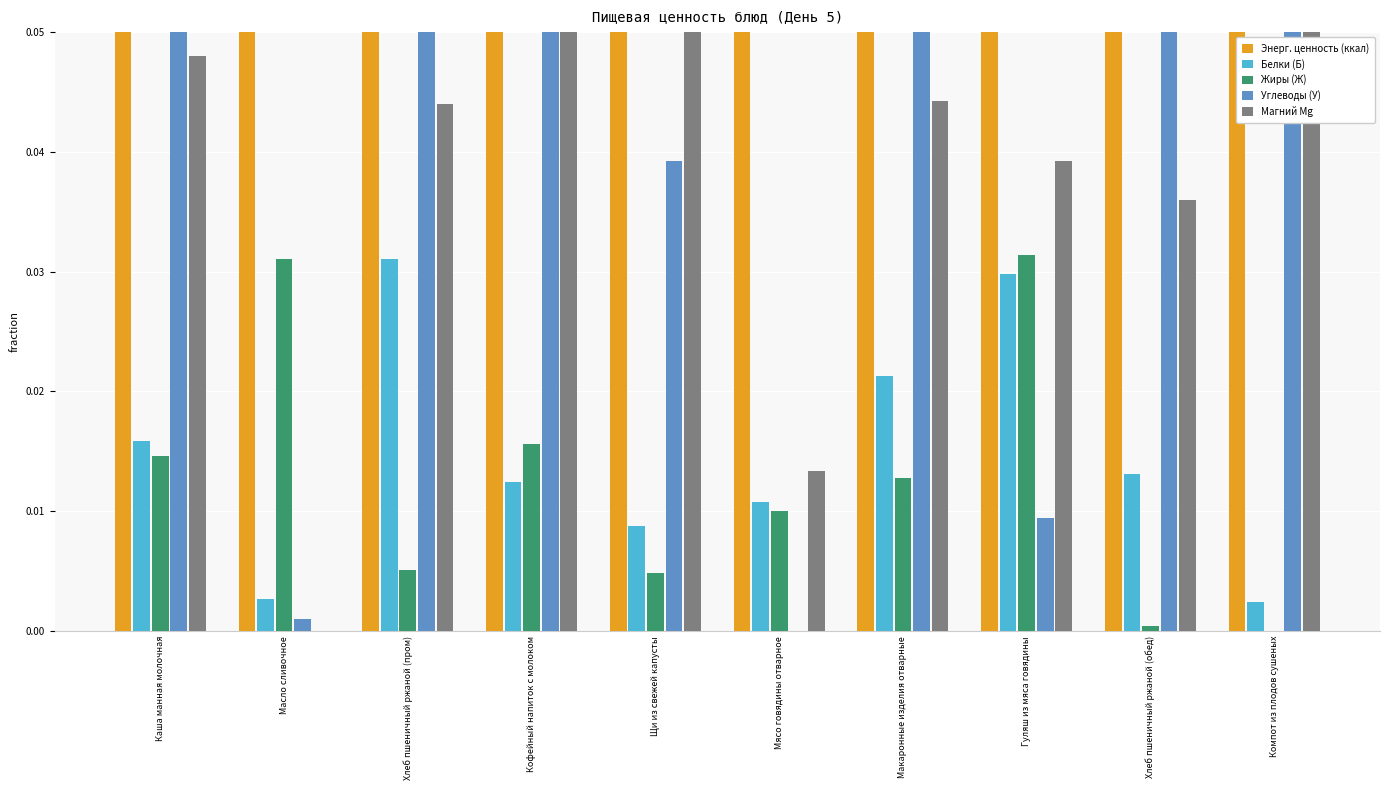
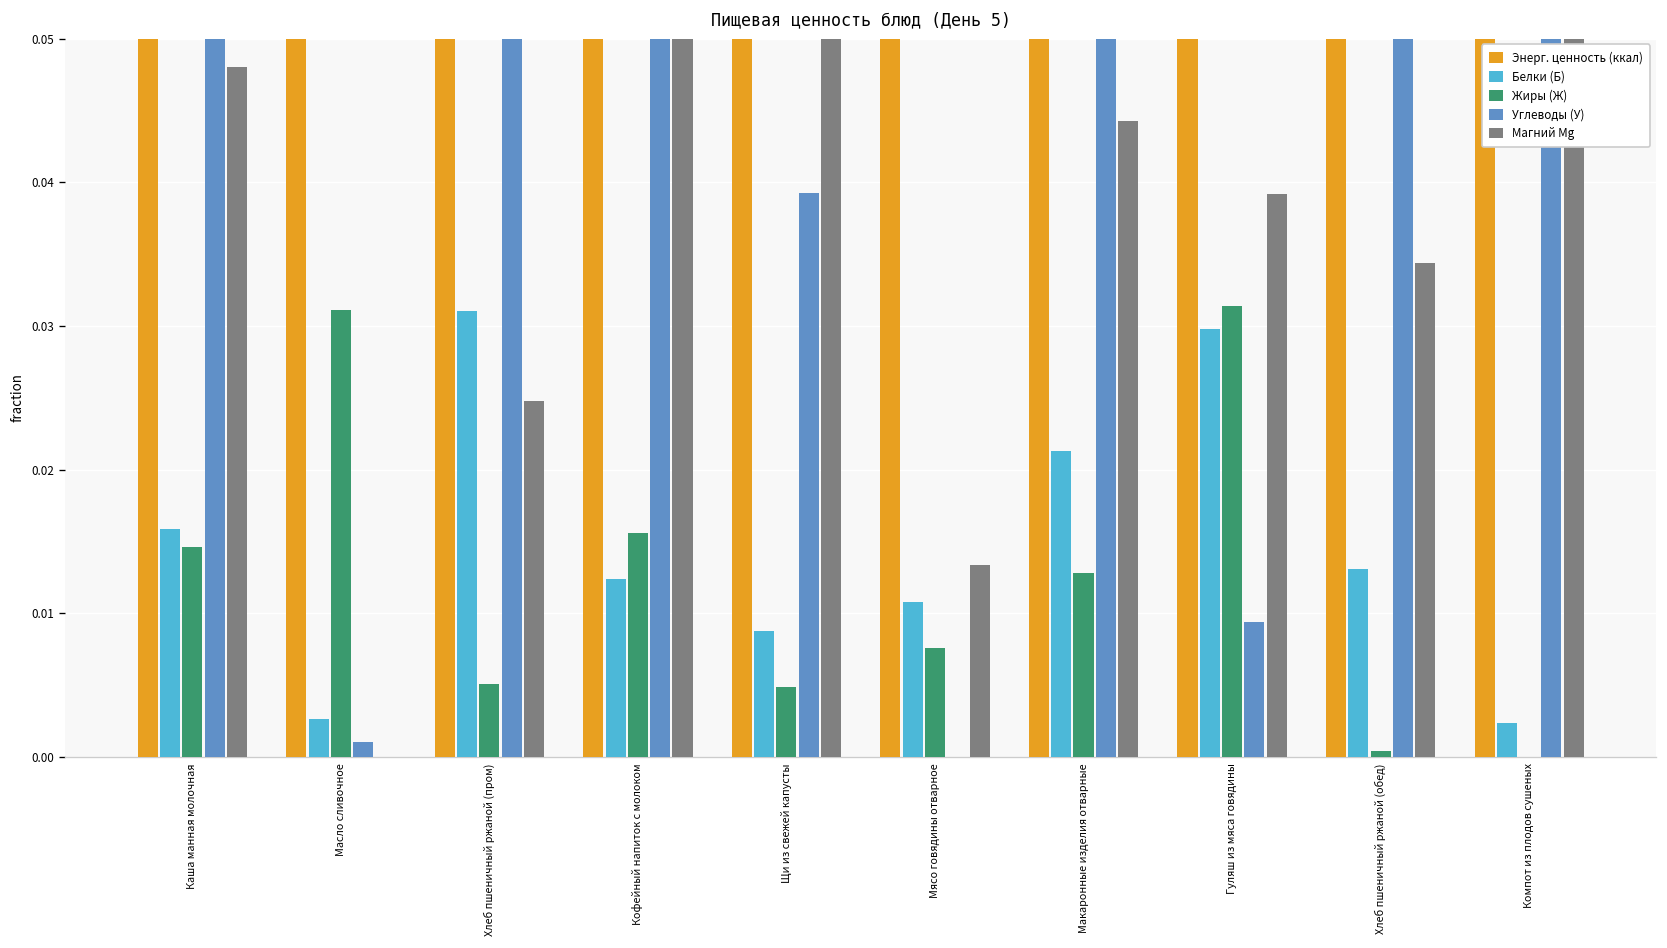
Магний Mg, Хлеб пшеничный ржаной (пром): 0.0440 -> 0.0248
Жиры (Ж), Мясо говядины отварное: 0.0100 -> 0.0076
Магний Mg, Хлеб пшеничный ржаной (обед): 0.0360 -> 0.0344
